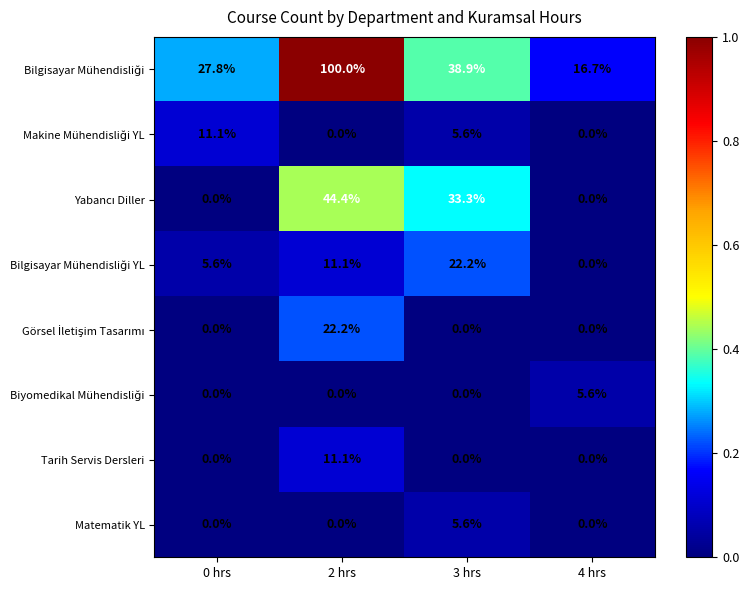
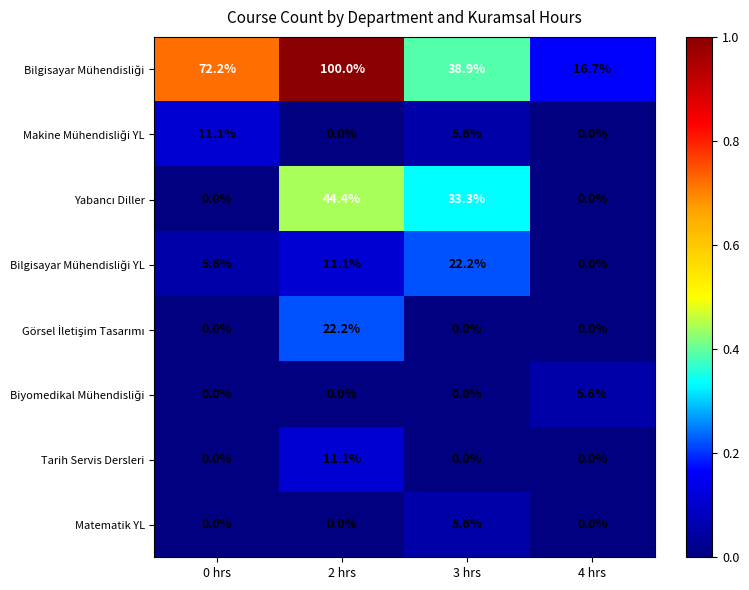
Bilgisayar Mühendisliği, 0 hrs: 27.8% -> 72.2%
